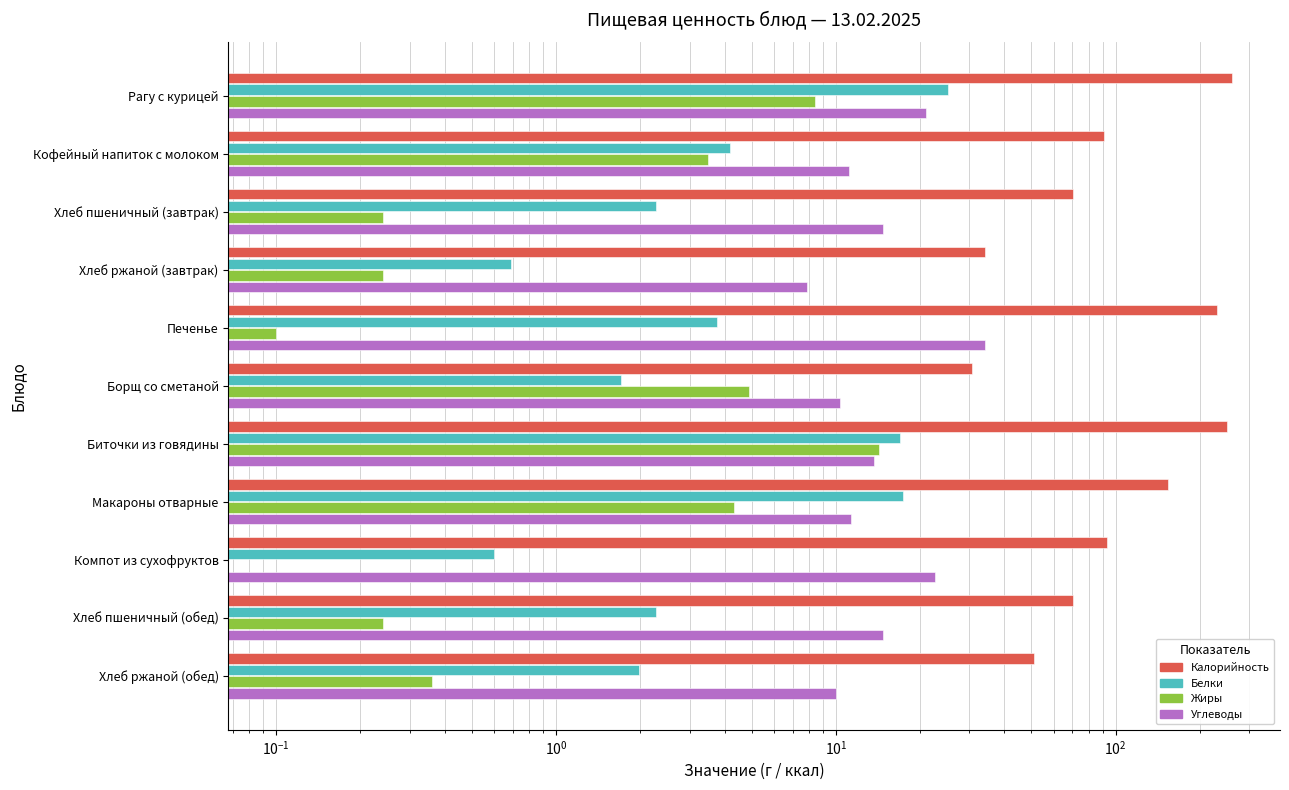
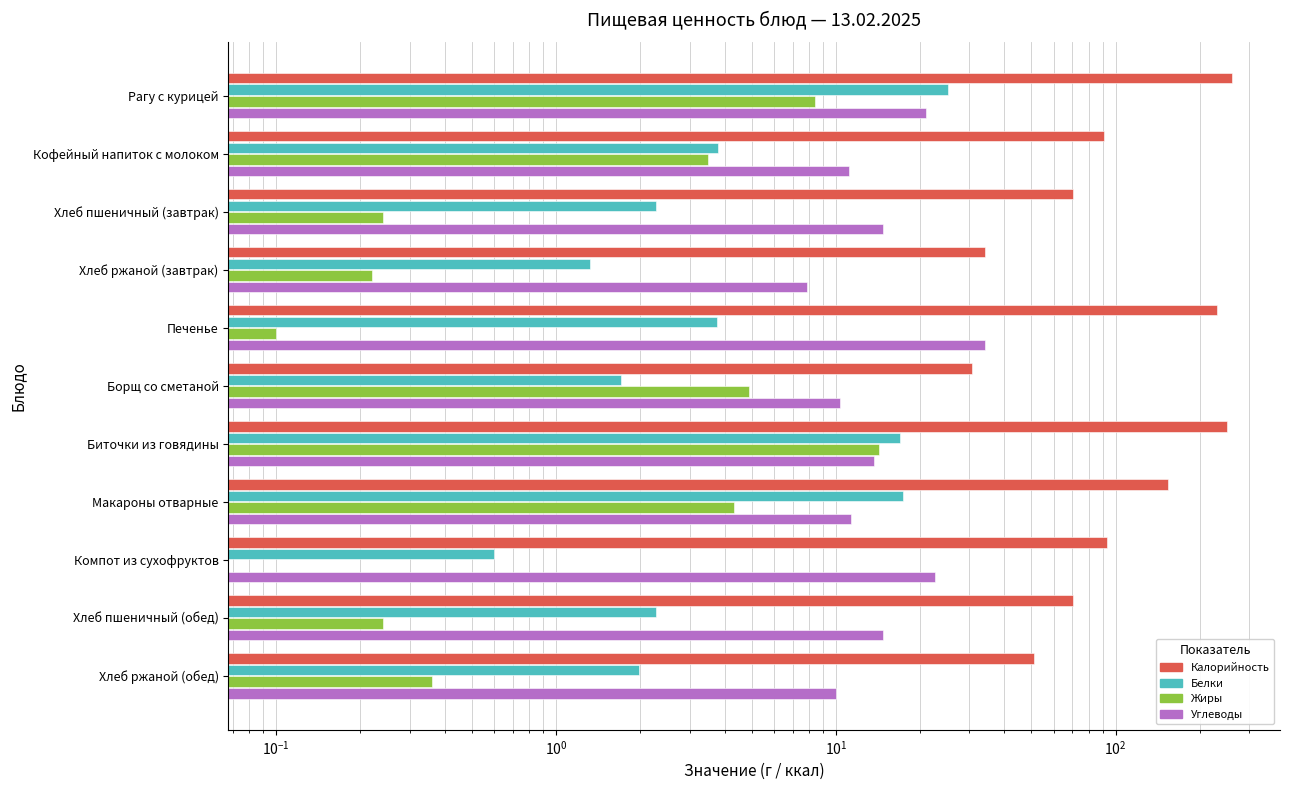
Белки, Кофейный напиток с молоком: 4.2 -> 3.8
Белки, Хлеб ржаной (завтрак): 0.69 -> 1.3
Жиры, Хлеб ржаной (завтрак): 0.24 -> 0.22
